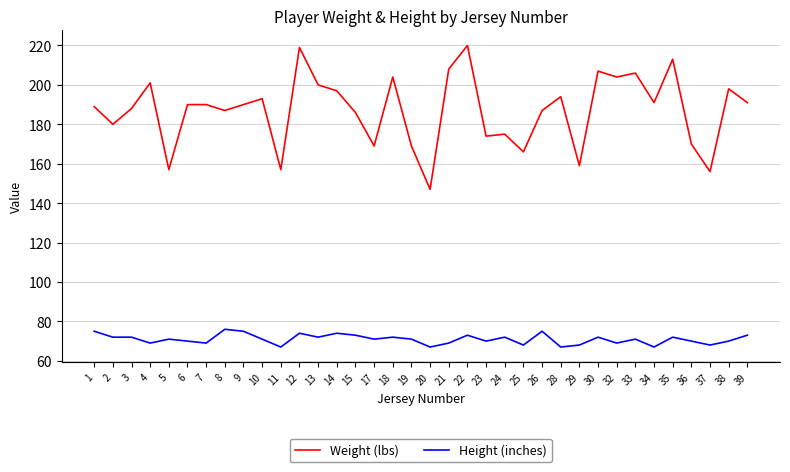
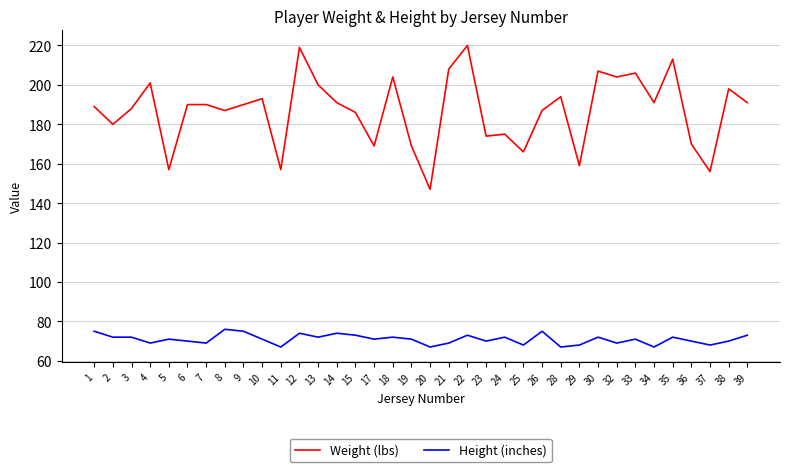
Weight (lbs), 14: 197 -> 191
